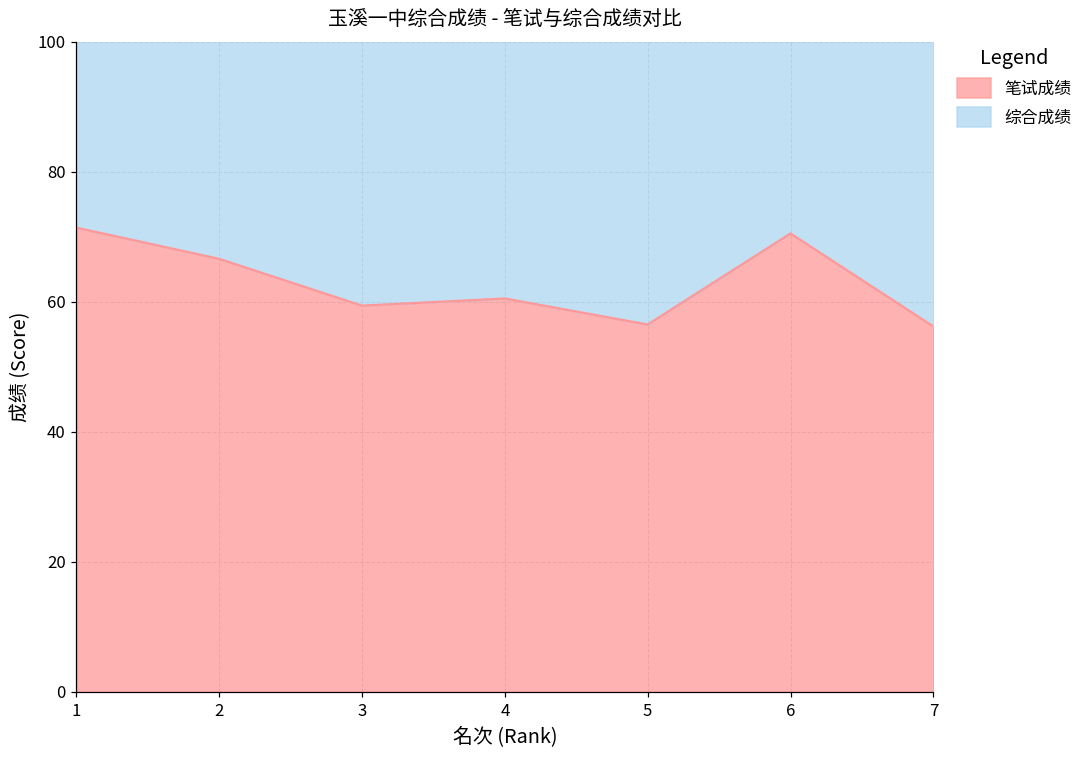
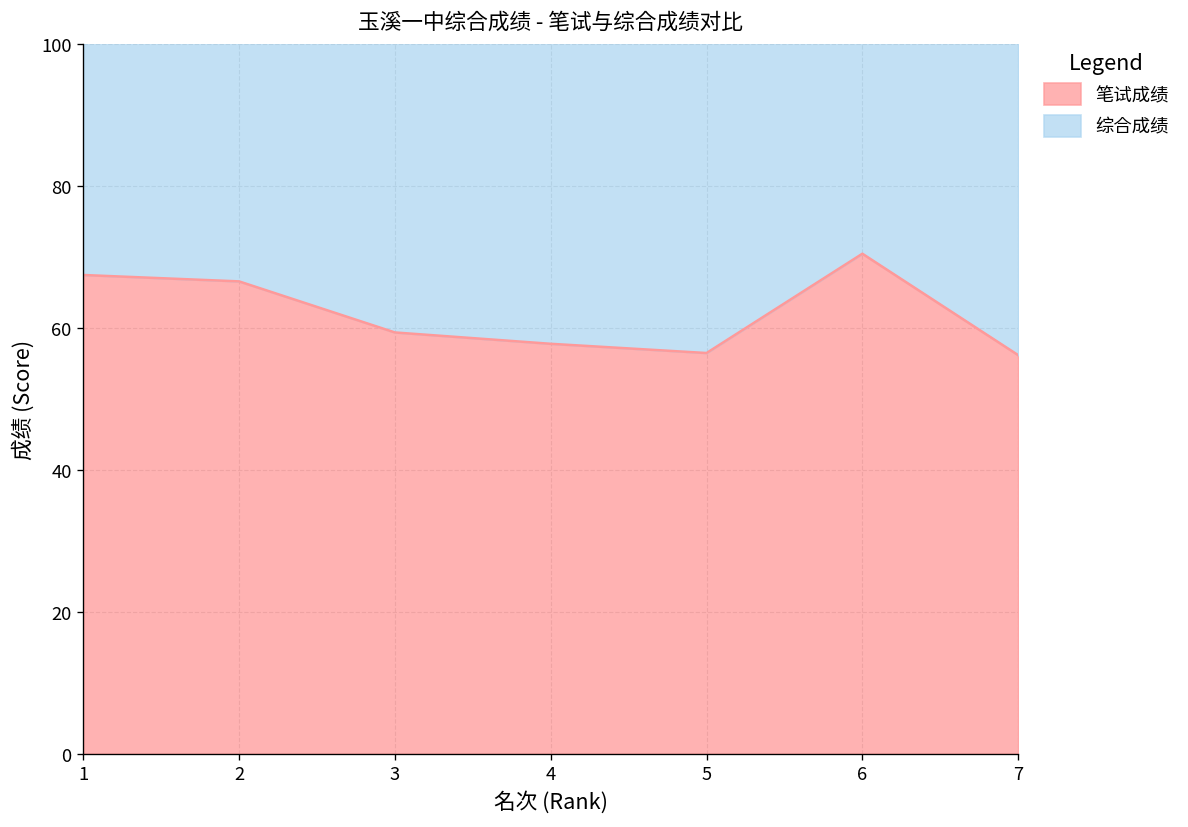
笔试成绩, 1: 71 -> 68
笔试成绩, 4: 61 -> 58
